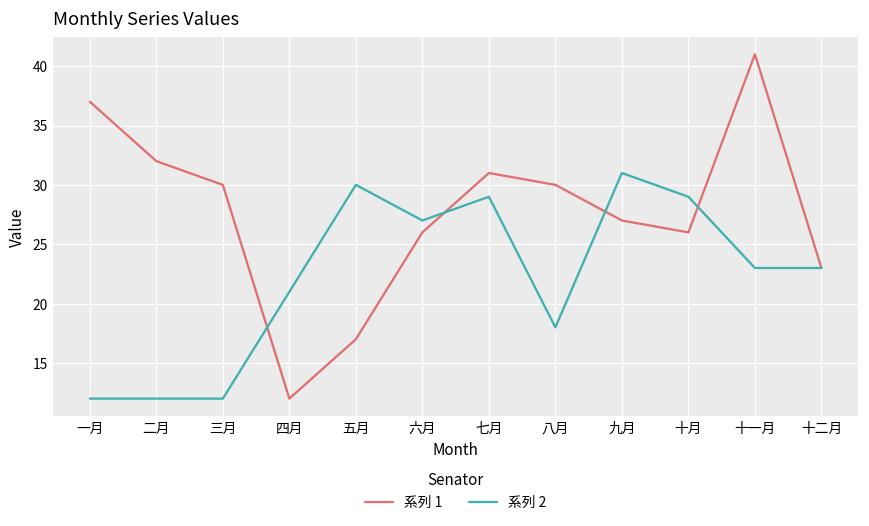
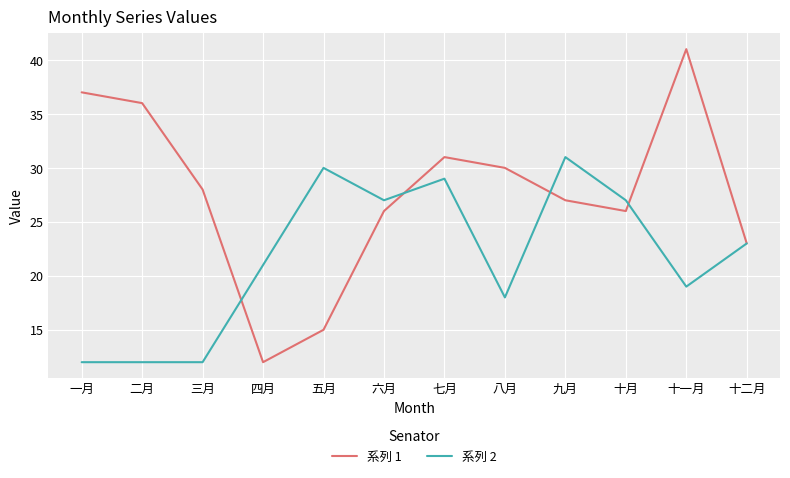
系列 1, 二月: 32 -> 36
系列 1, 三月: 30 -> 28
系列 1, 五月: 17 -> 15
系列 2, 十月: 29 -> 27
系列 2, 十一月: 23 -> 19
